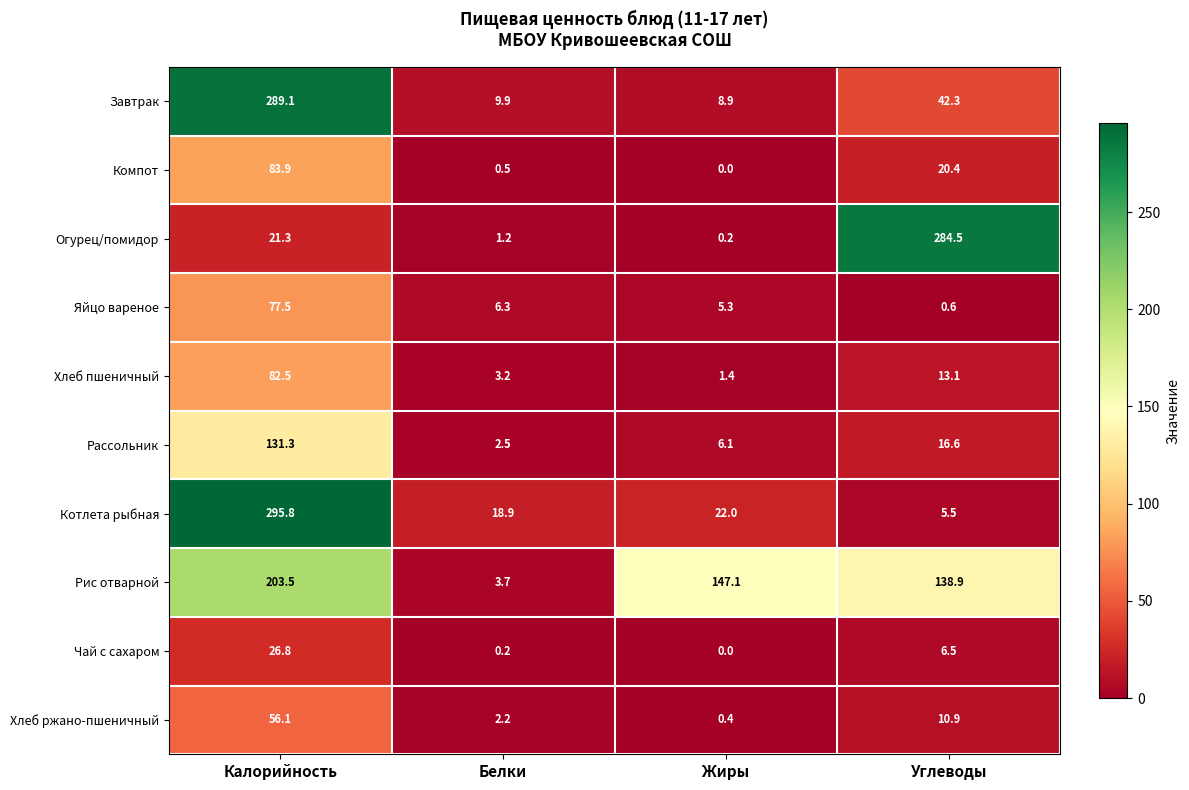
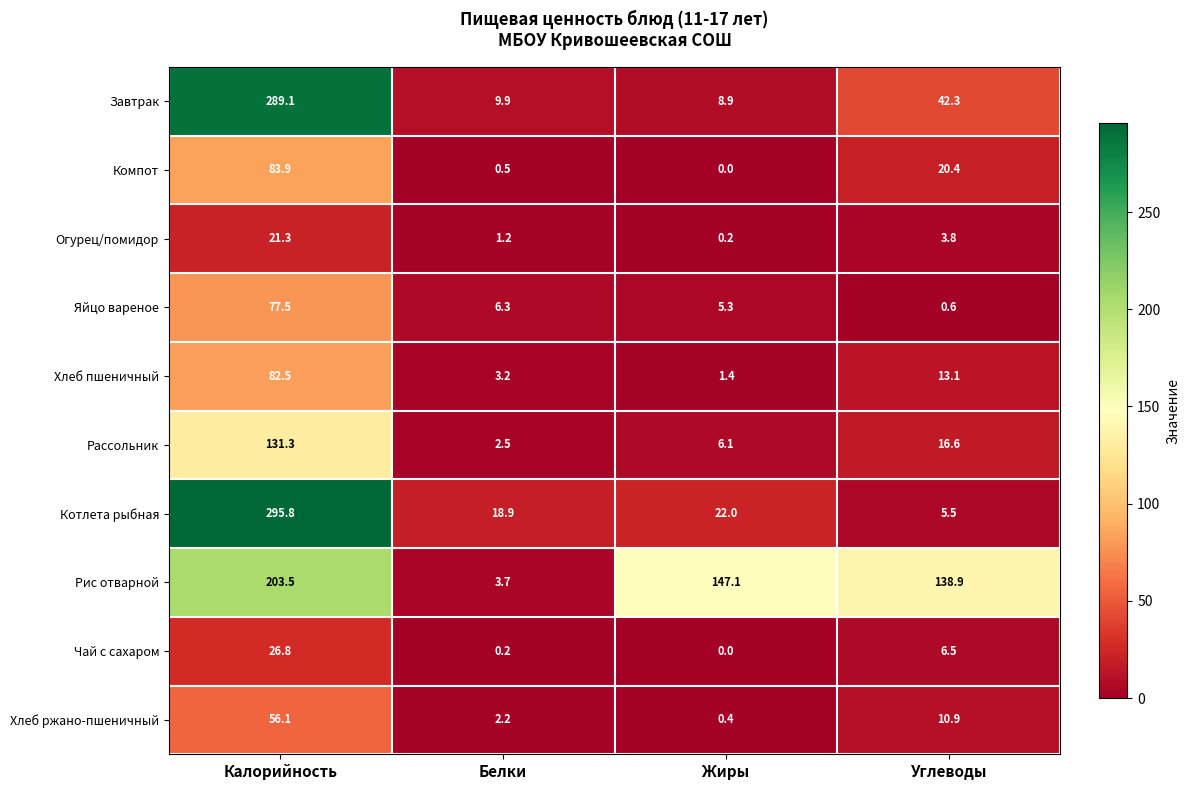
Огурец/помидор, Углеводы: 284.5 -> 3.8
